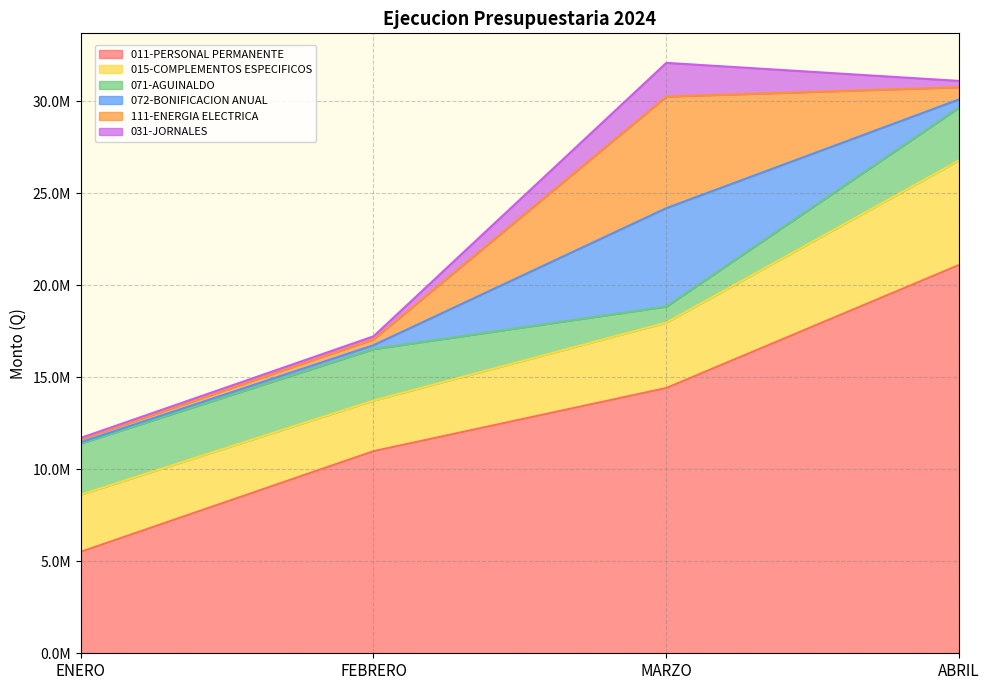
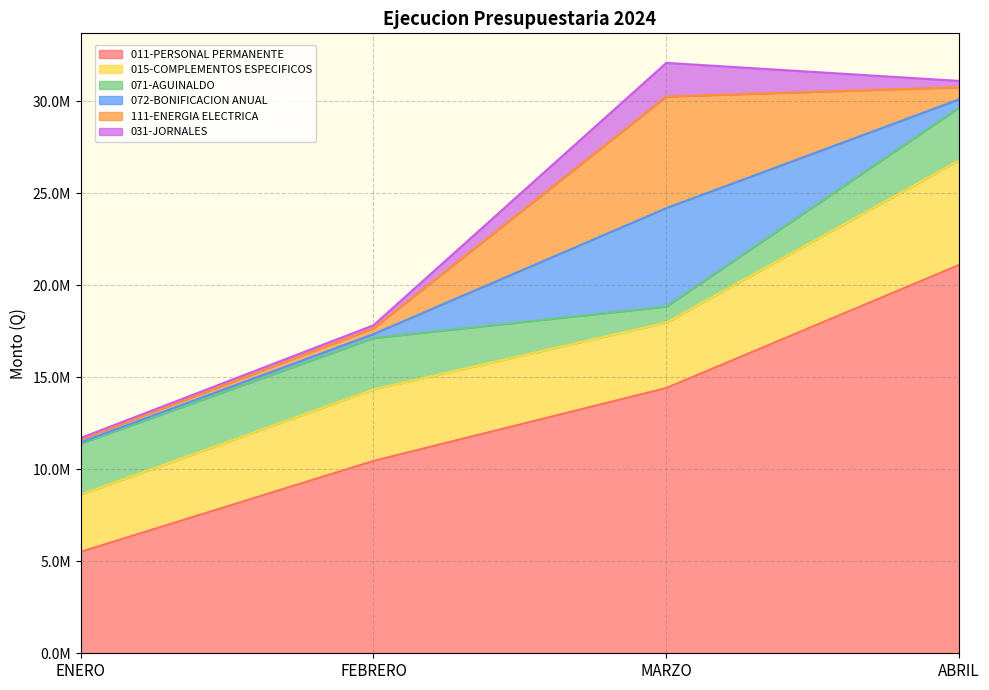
011-PERSONAL PERMANENTE, FEBRERO: 11000000 -> 10500000
015-COMPLEMENTOS ESPECIFICOS, FEBRERO: 2700000 -> 3900000
